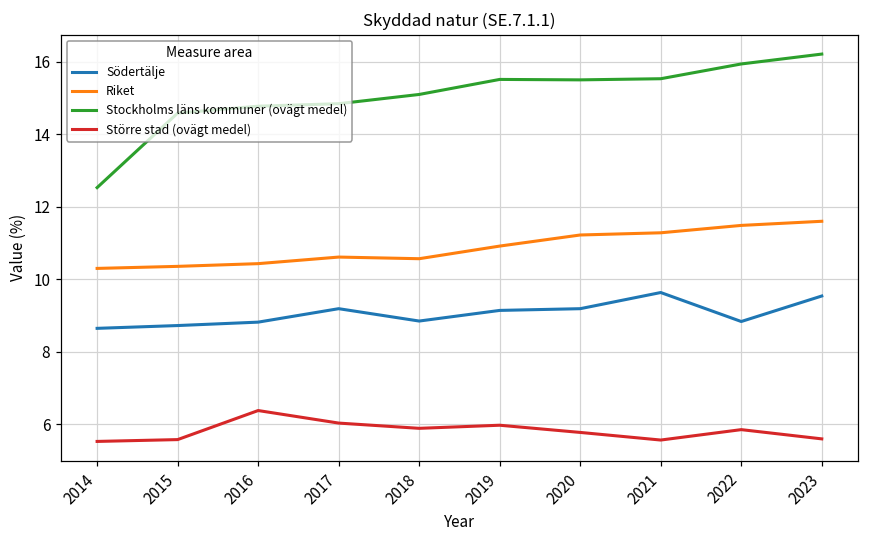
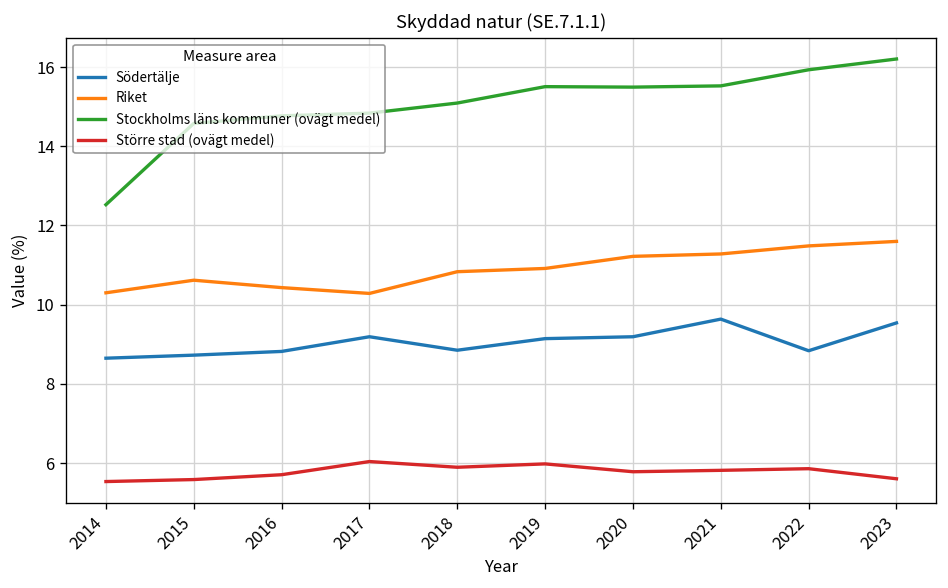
Riket, 2015: 10.4 -> 10.6
Större stad (ovägt medel), 2016: 6.4 -> 5.7
Riket, 2017: 10.6 -> 10.3
Riket, 2018: 10.6 -> 10.8
Större stad (ovägt medel), 2021: 5.6 -> 5.8
